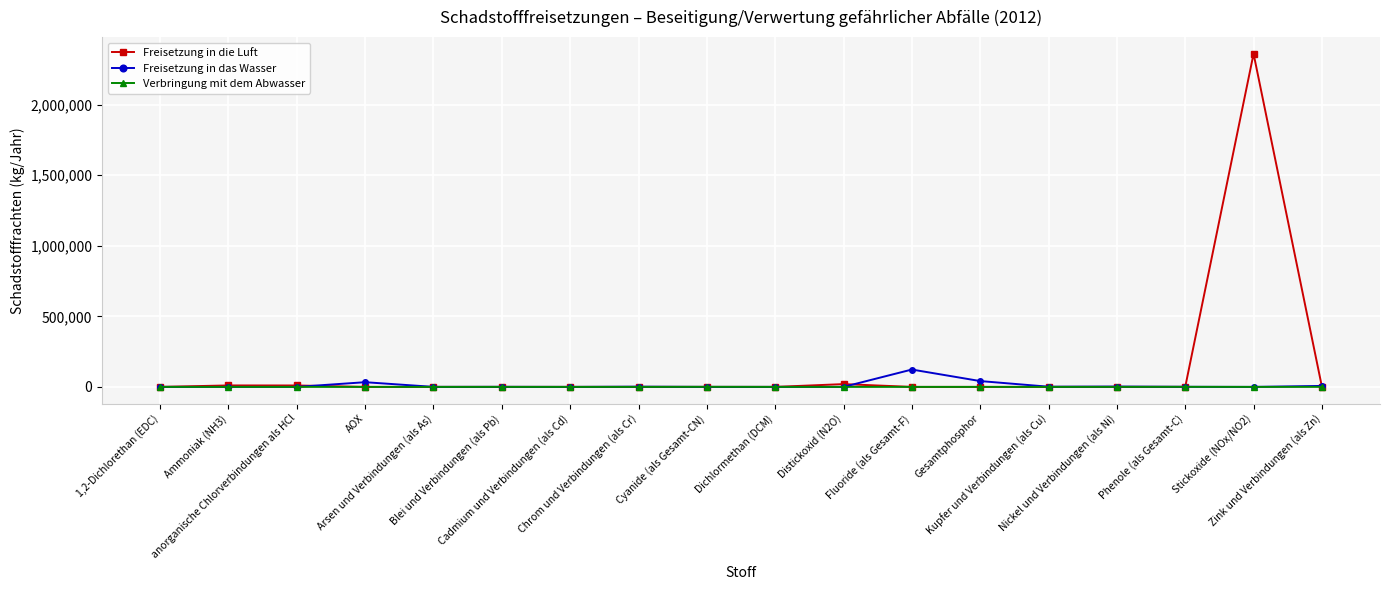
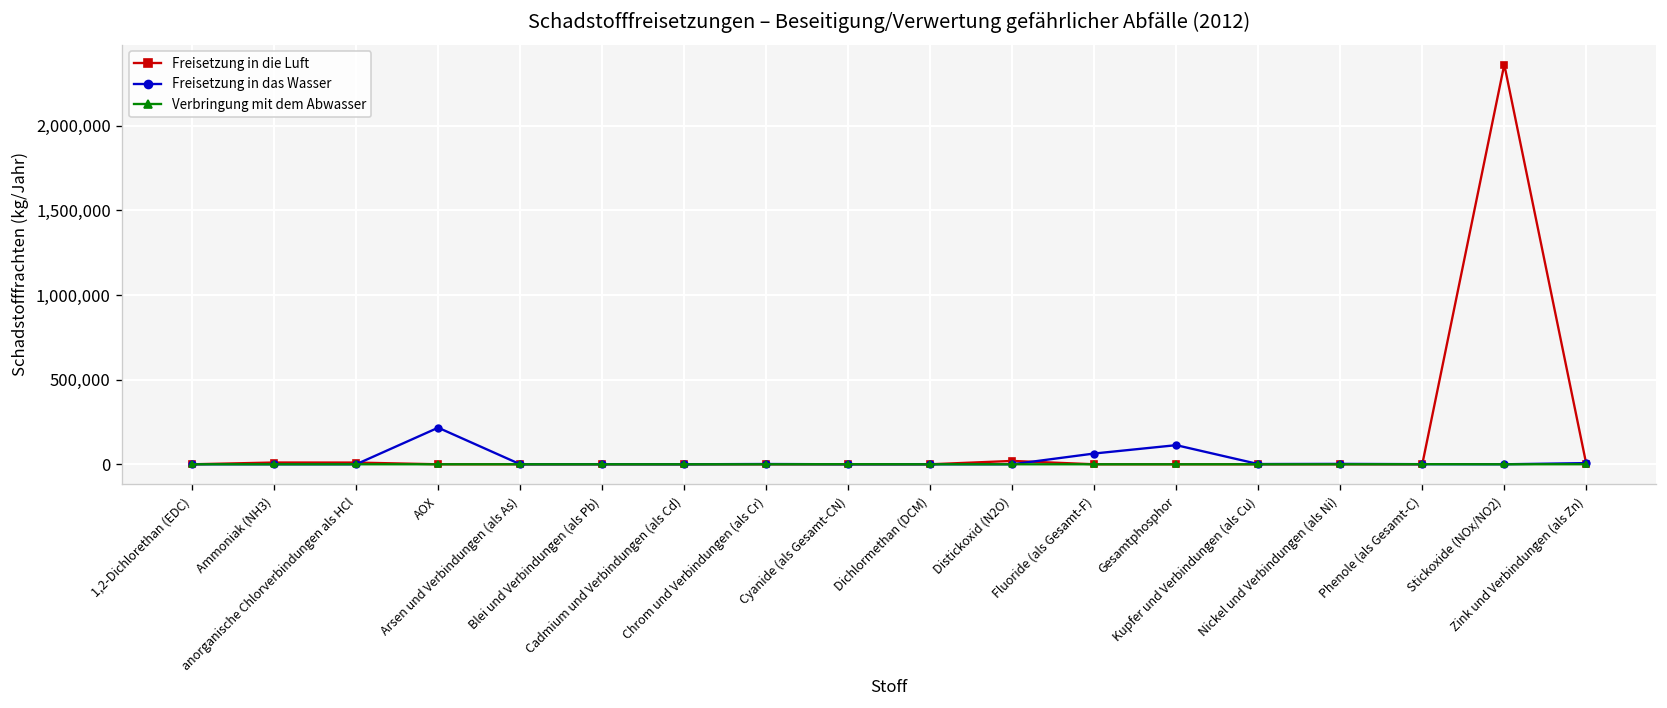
Freisetzung in das Wasser, AOX: 30,000 -> 220,000
Freisetzung in das Wasser, Fluoride (als Gesamt-F): 120,000 -> 60,000
Freisetzung in das Wasser, Gesamtphosphor: 40,000 -> 110,000
